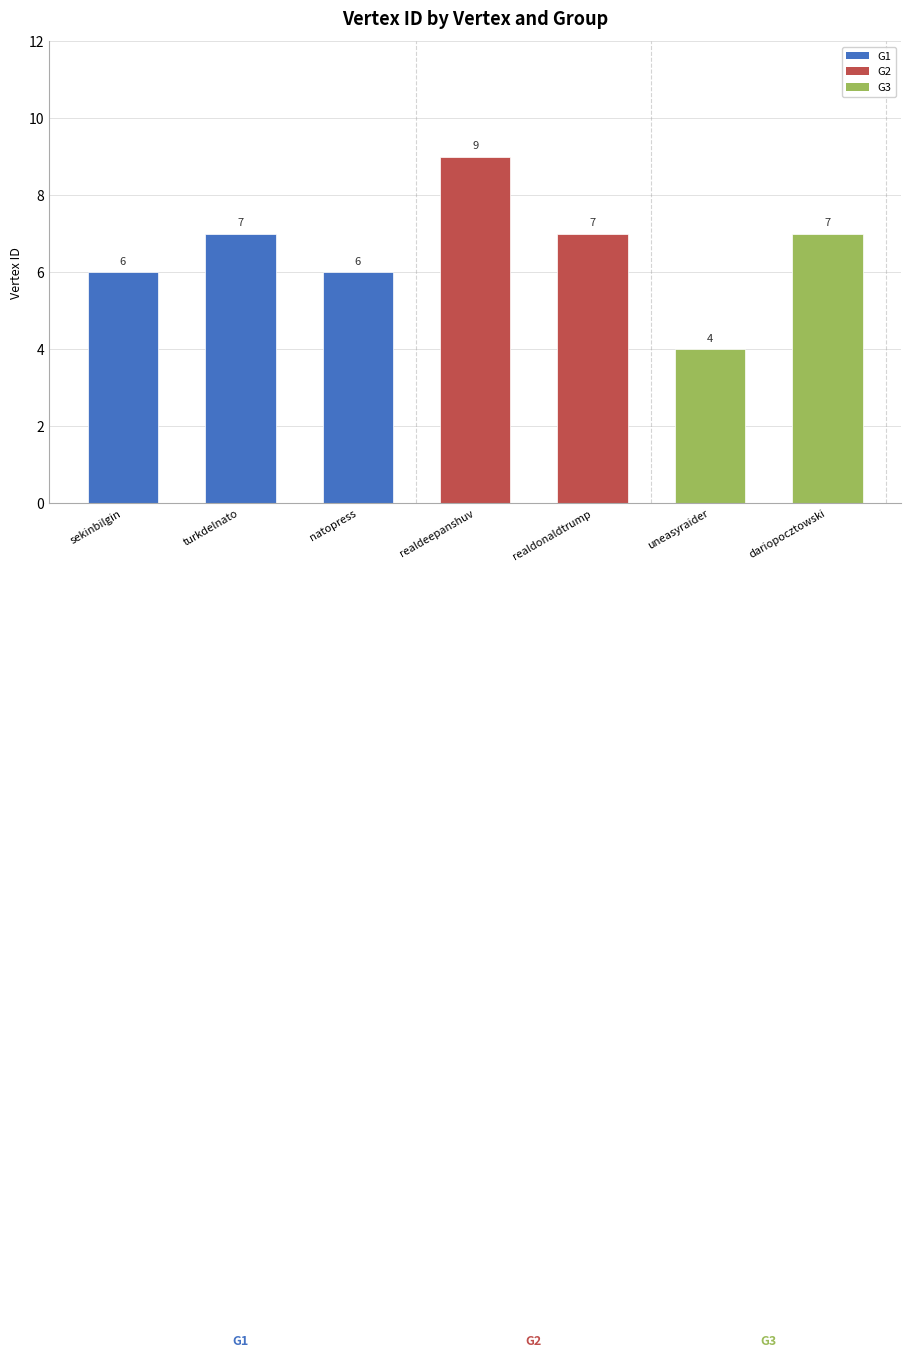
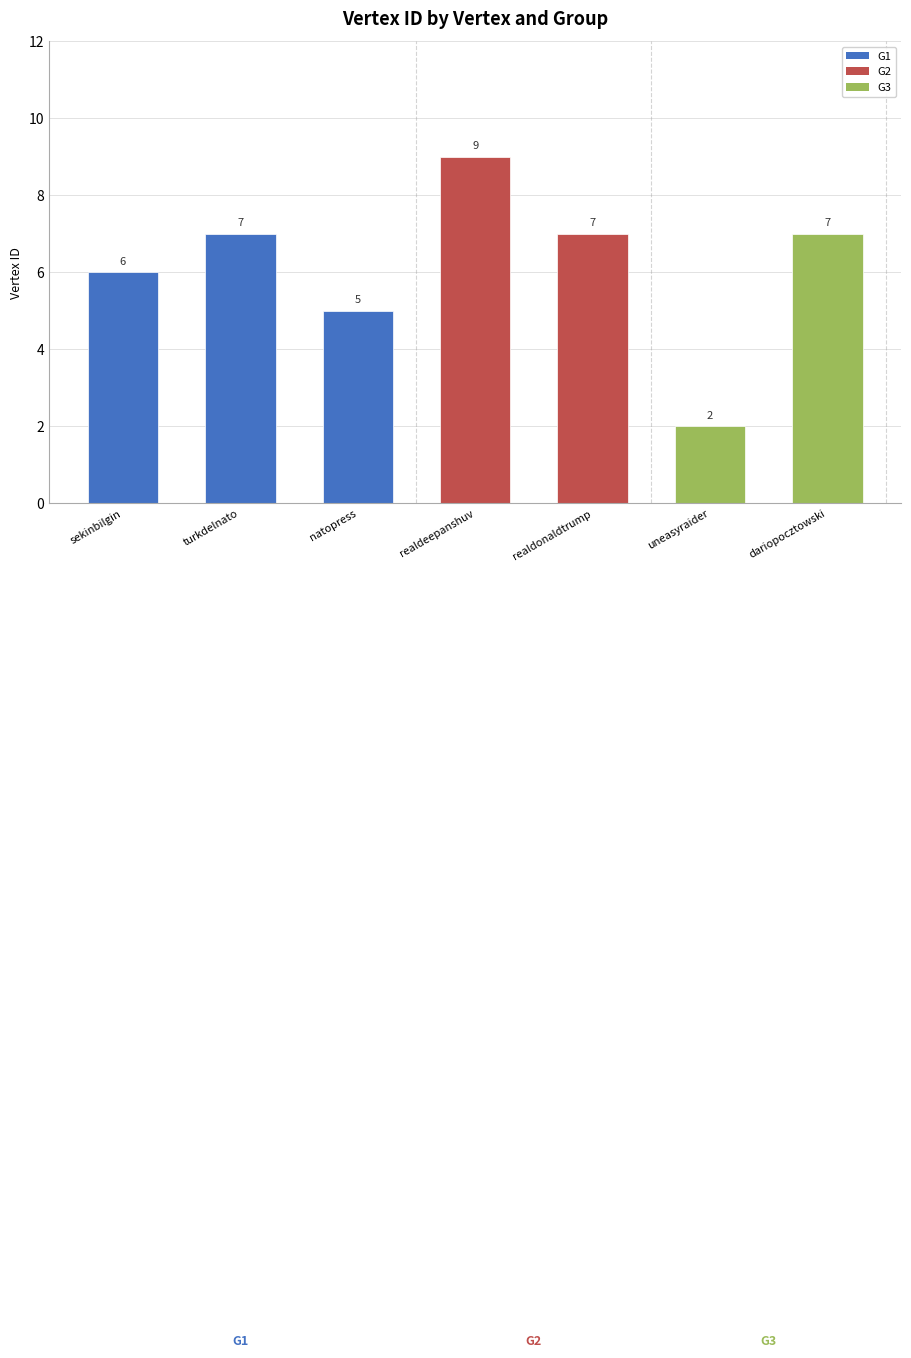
natopress: 6 -> 5
uneasyraider: 4 -> 2
